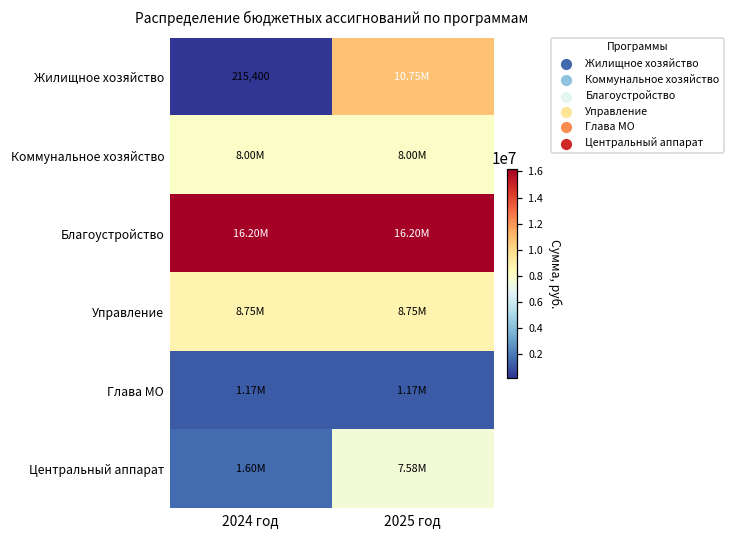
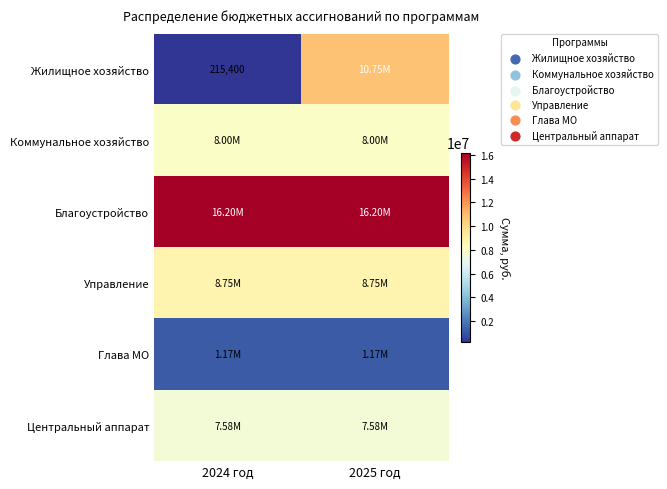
Центральный аппарат, 2024 год: 1.60M -> 7.58M
